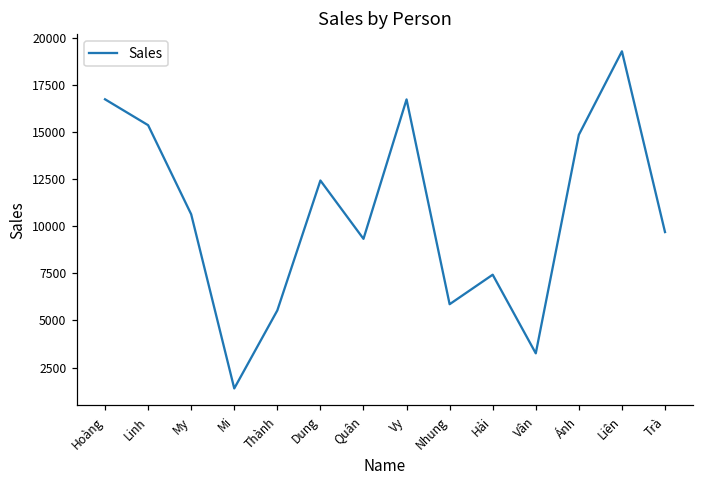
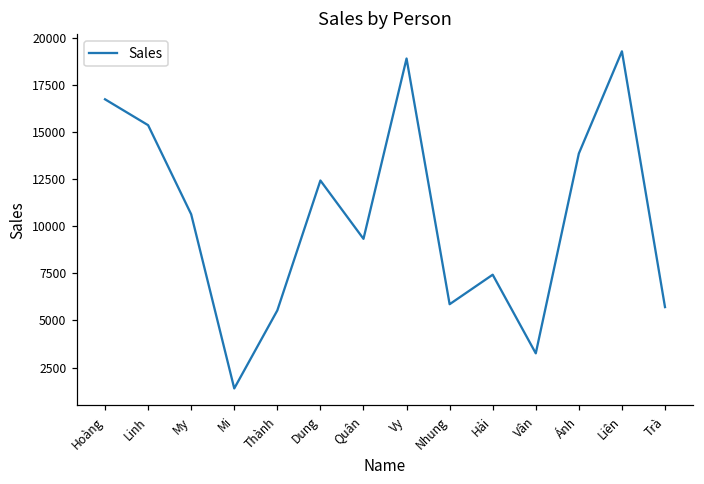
Vy: 16700 -> 18900
Ánh: 14900 -> 13900
Trà: 9700 -> 5700
